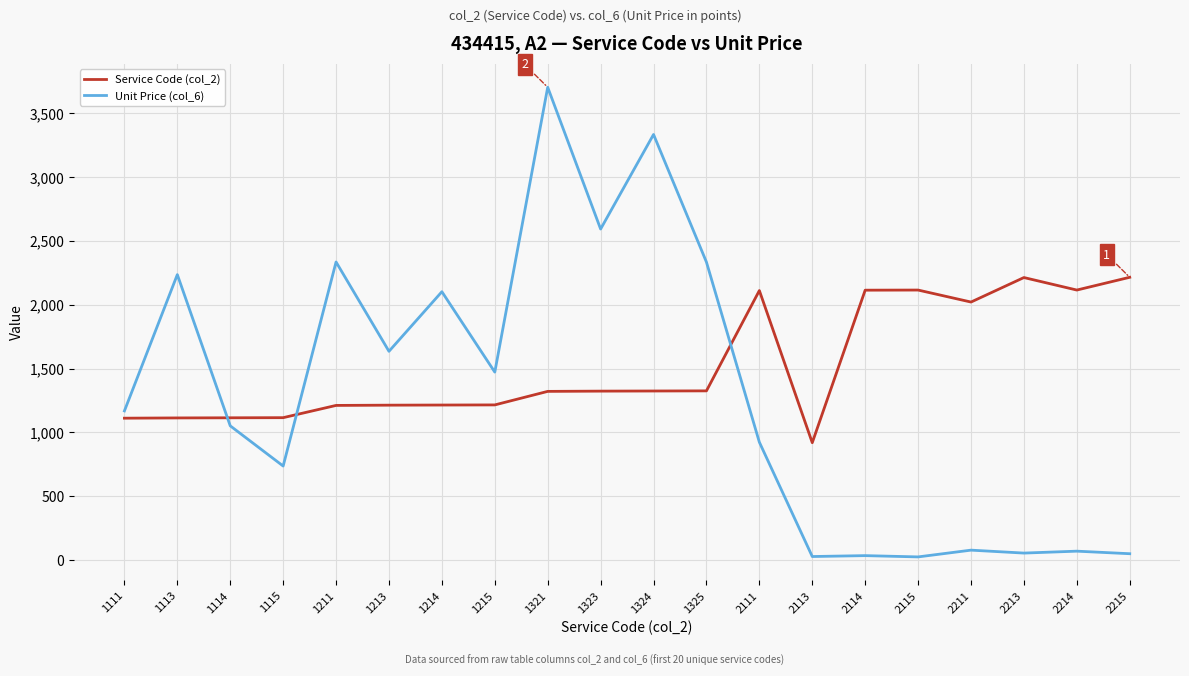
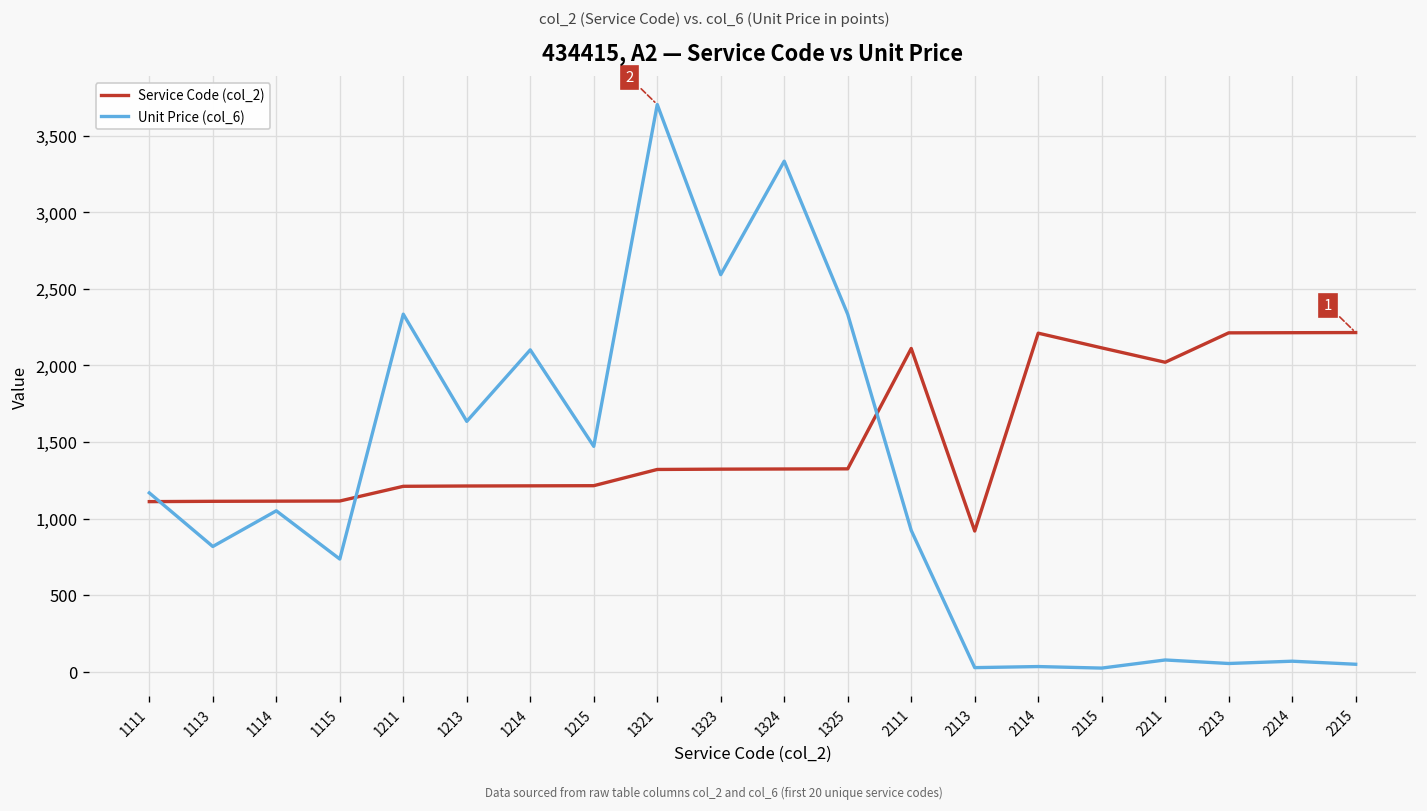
Unit Price (col_6), 1113: 2,240 -> 820
Service Code (col_2), 2114: 2,110 -> 2,210
Service Code (col_2), 2214: 2,120 -> 2,210
